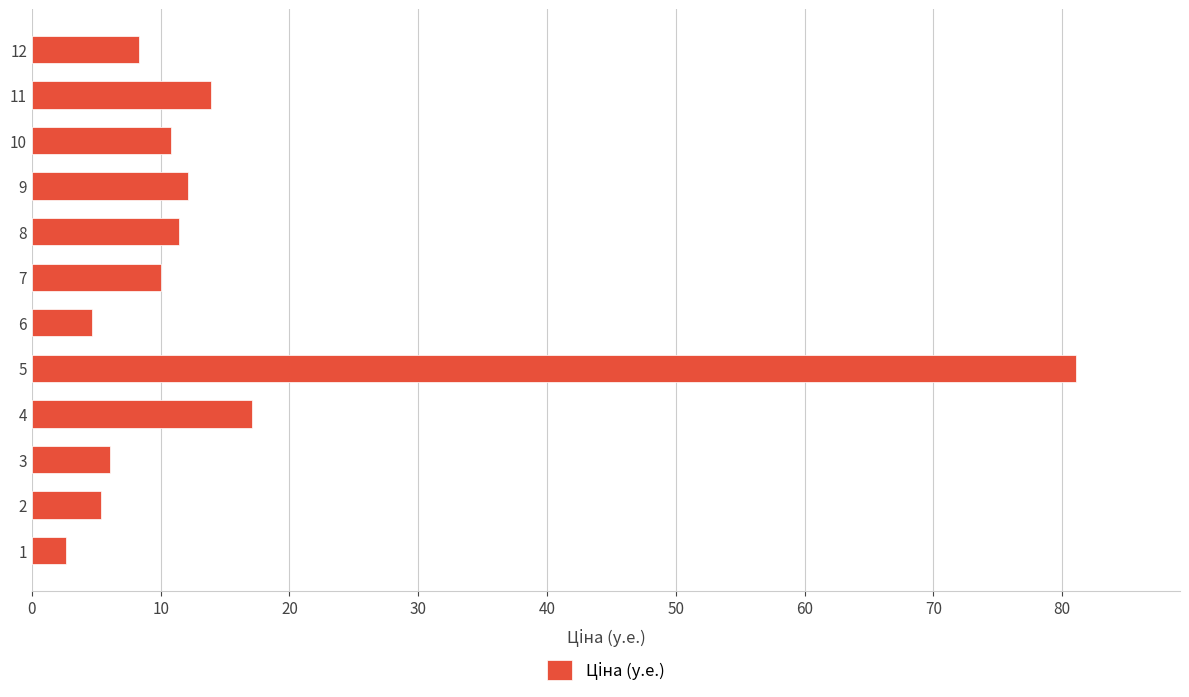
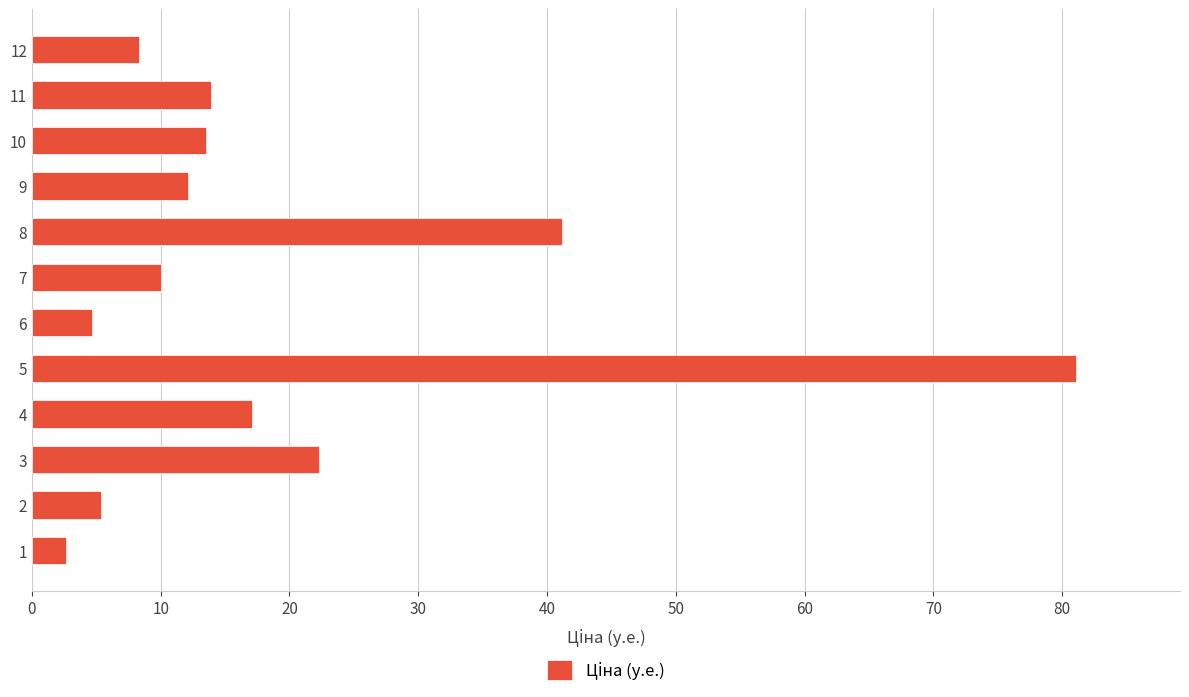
10: 10.8 -> 13.6
8: 11.4 -> 41.2
3: 6.1 -> 22.3
